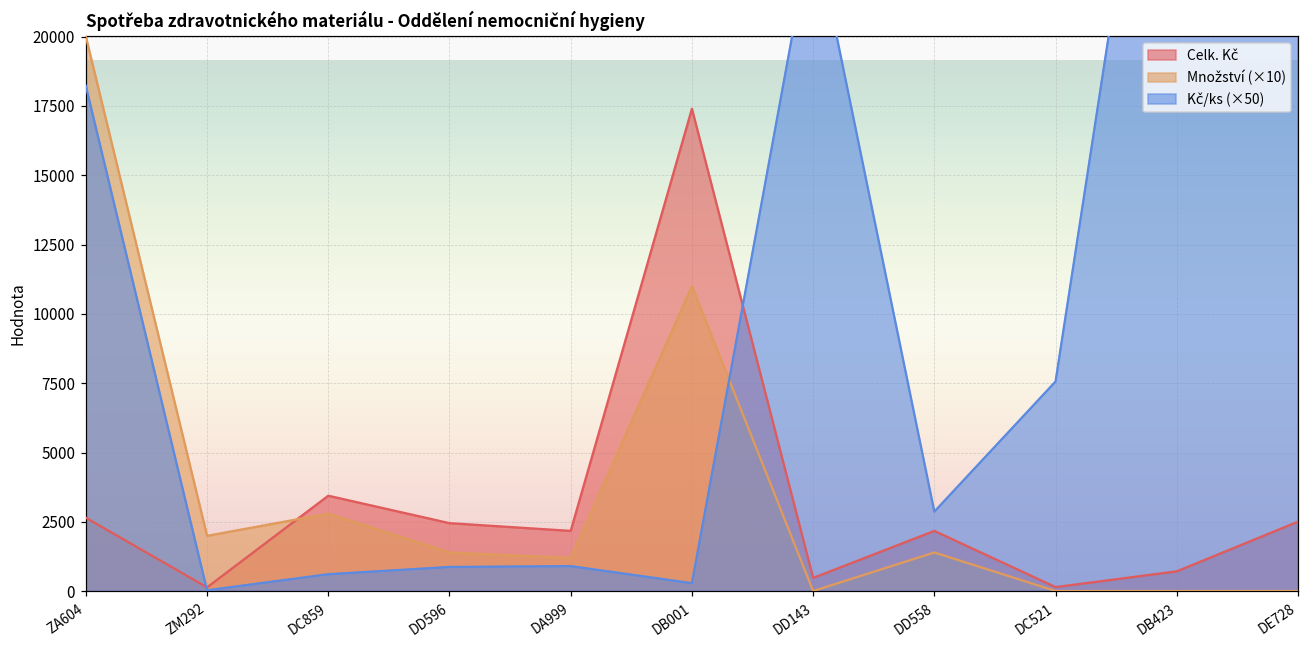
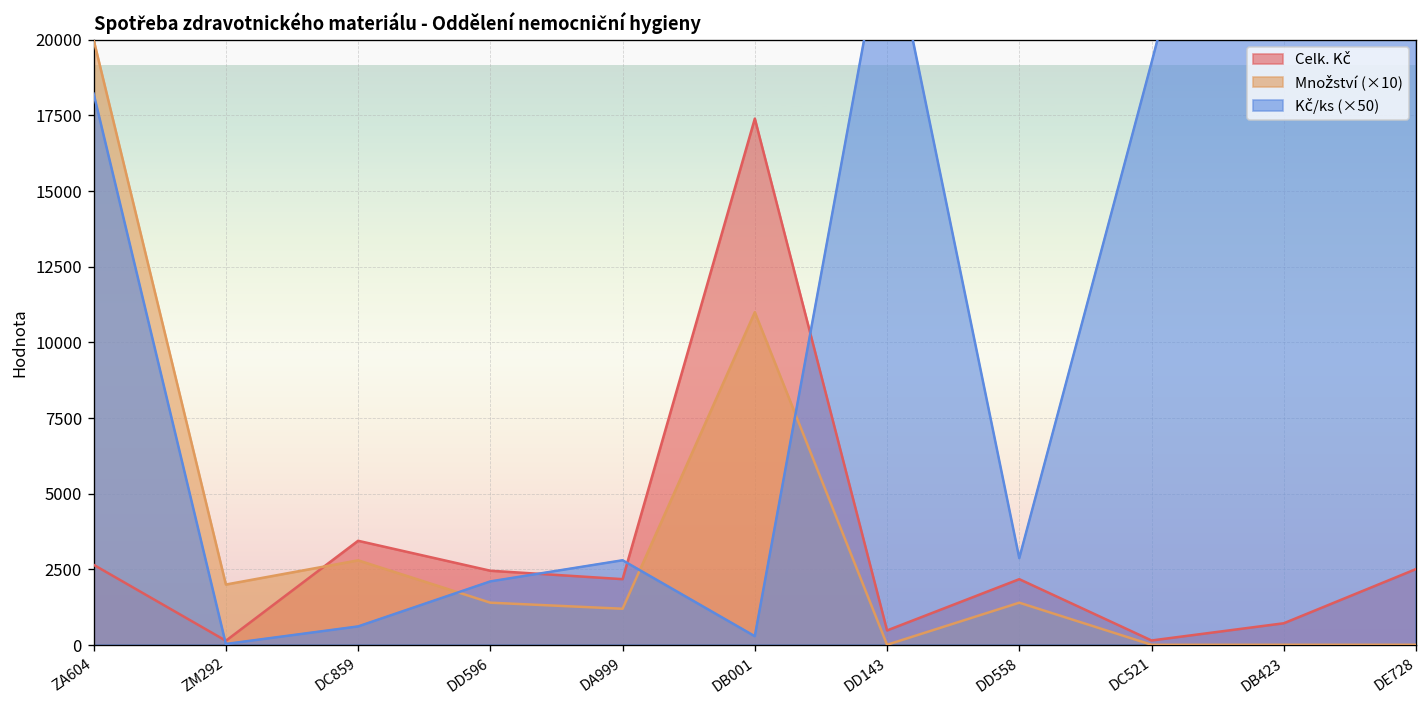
Kč/ks (×50), DD596: 900 -> 2100
Kč/ks (×50), DA999: 900 -> 2800
Kč/ks (×50), DC521: 7600 -> 19200
